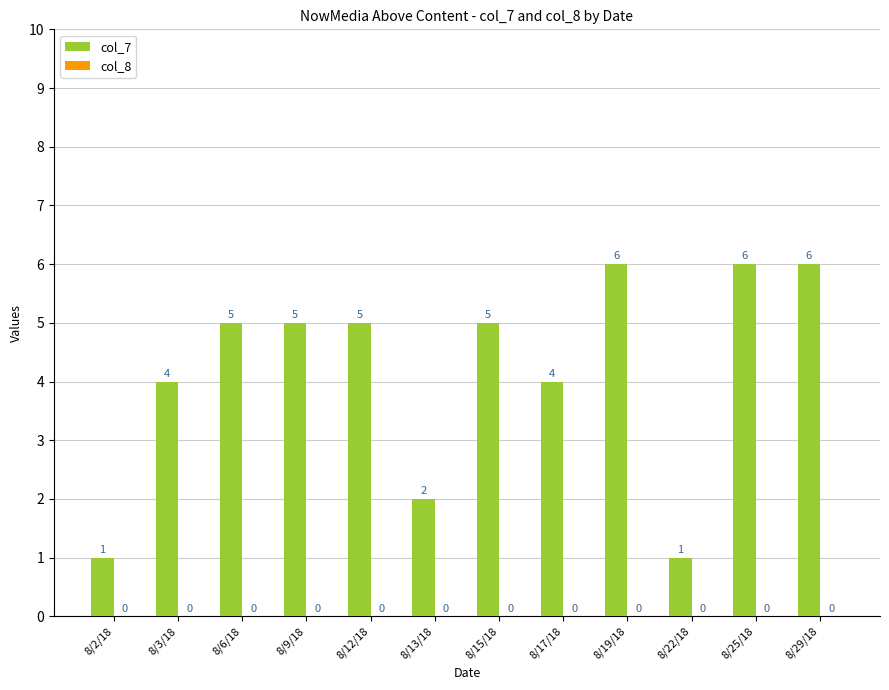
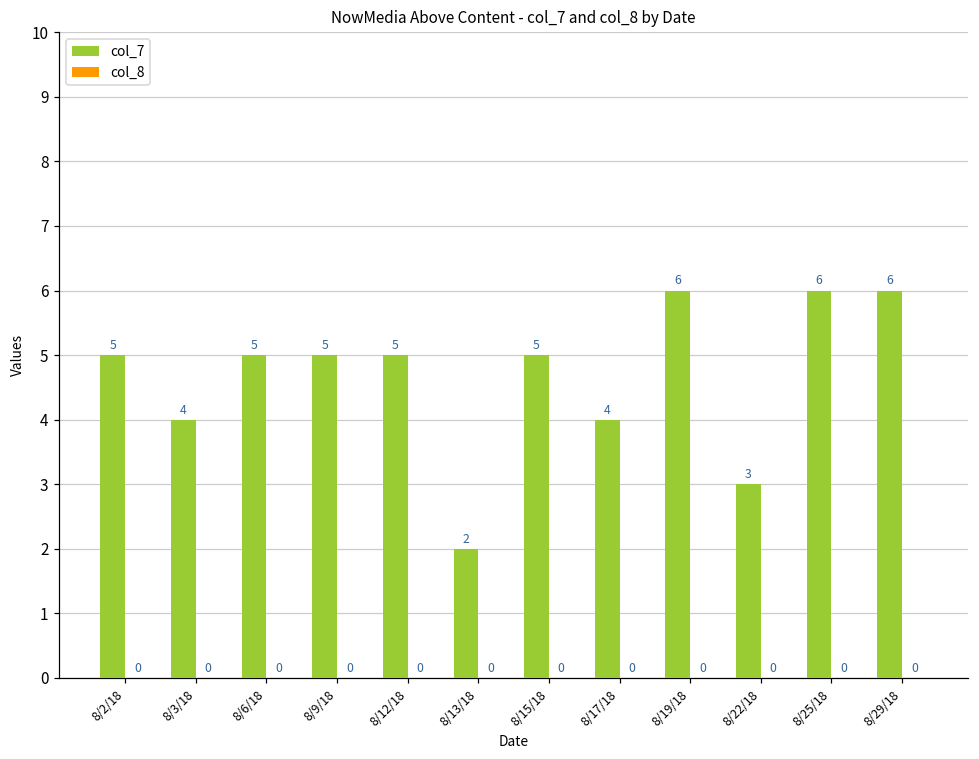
col_7, 8/2/18: 1 -> 5
col_7, 8/22/18: 1 -> 3
